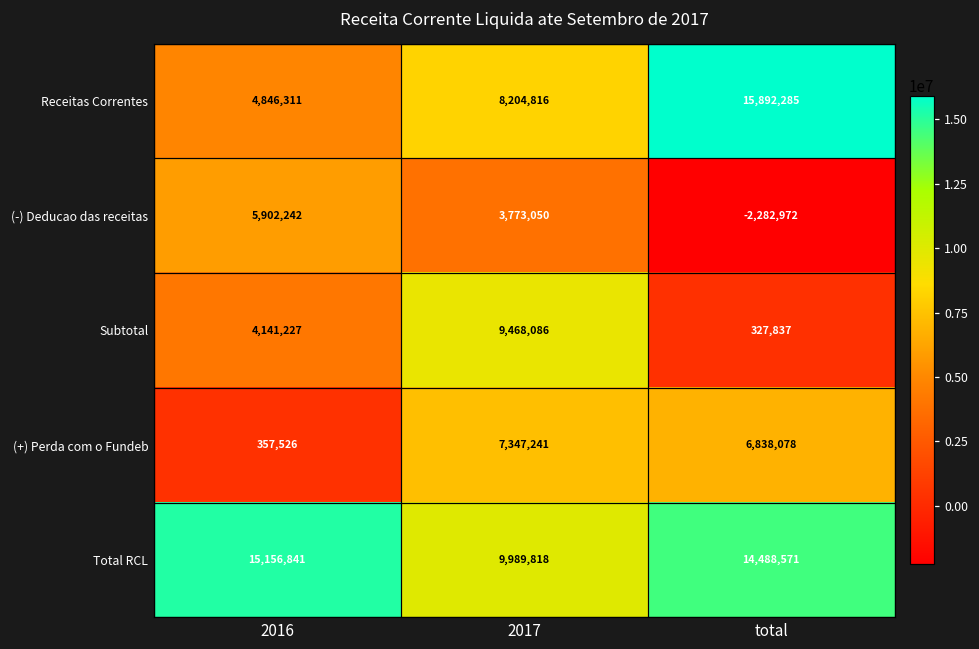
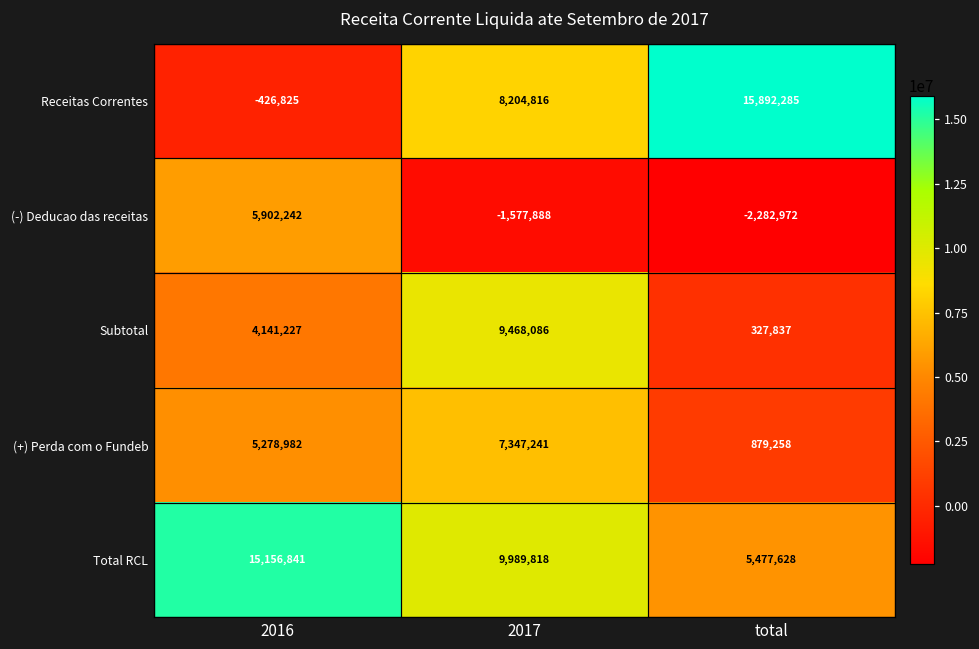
Receitas Correntes, 2016: 4,846,311 -> -426,825
(-) Deducao das receitas, 2017: 3,773,050 -> -1,577,888
(+) Perda com o Fundeb, 2016: 357,526 -> 5,278,982
(+) Perda com o Fundeb, total: 6,838,078 -> 879,258
Total RCL, total: 14,488,571 -> 5,477,628
